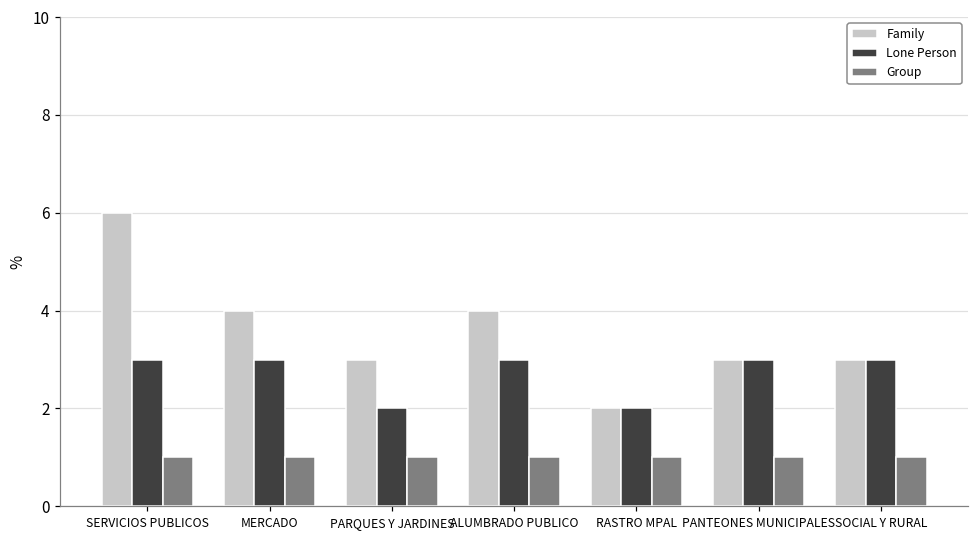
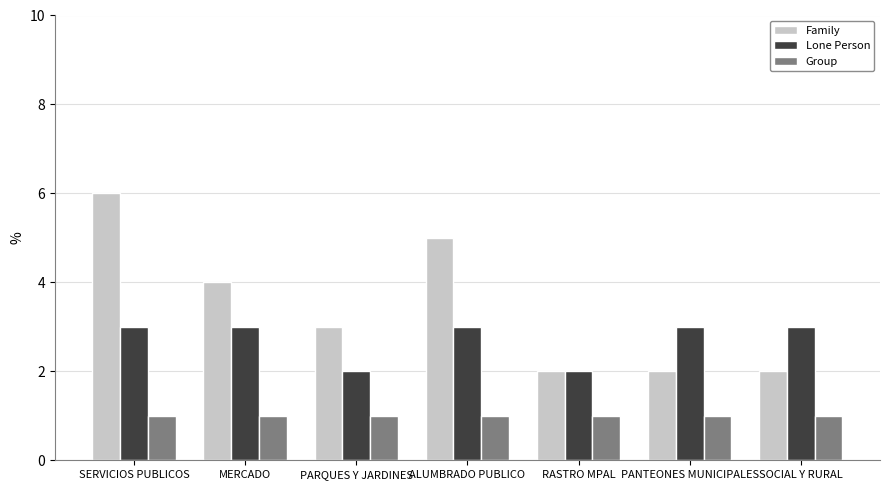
Family, ALUMBRADO PUBLICO: 4 -> 5
Family, PANTEONES MUNICIPALES: 3 -> 2
Family, SOCIAL Y RURAL: 3 -> 2
